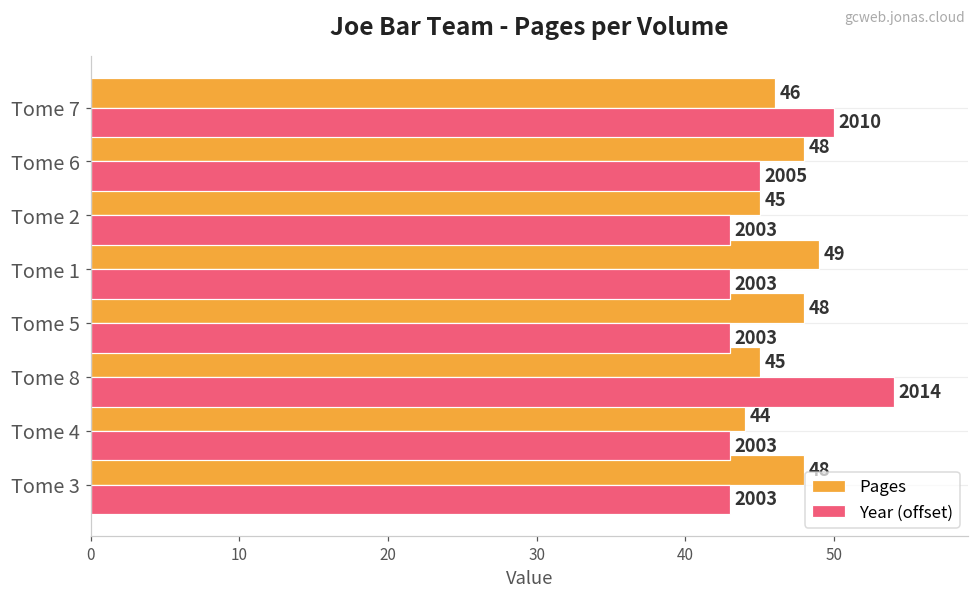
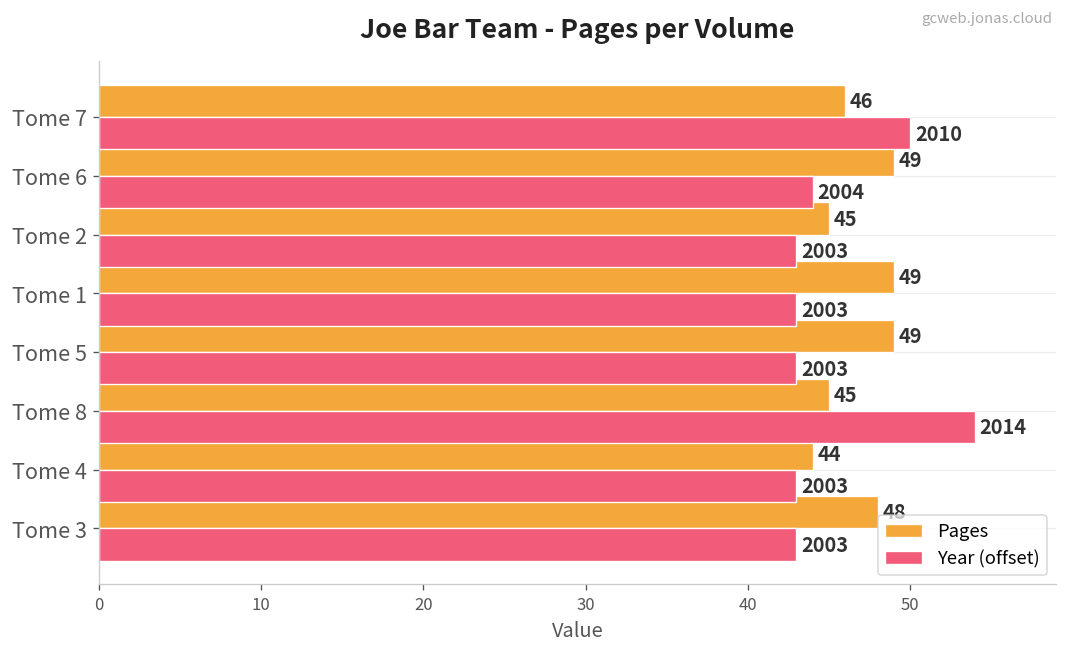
Pages, Tome 6: 48 -> 49
Year (offset), Tome 6: 2005 -> 2004
Pages, Tome 5: 48 -> 49
